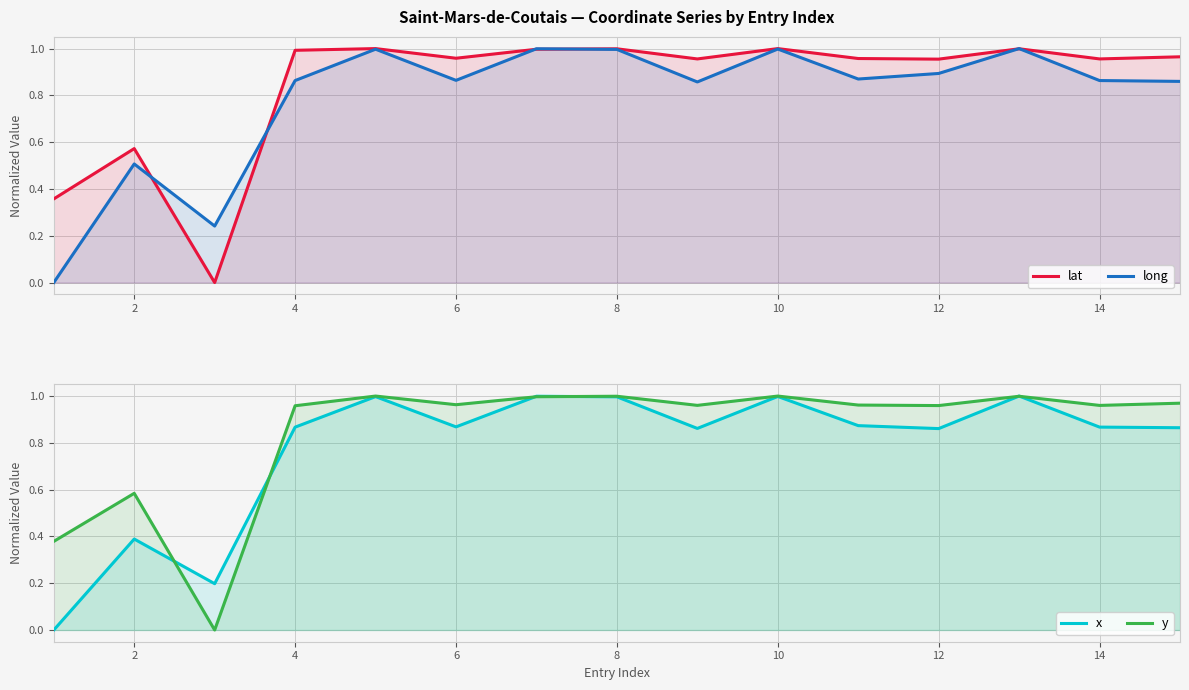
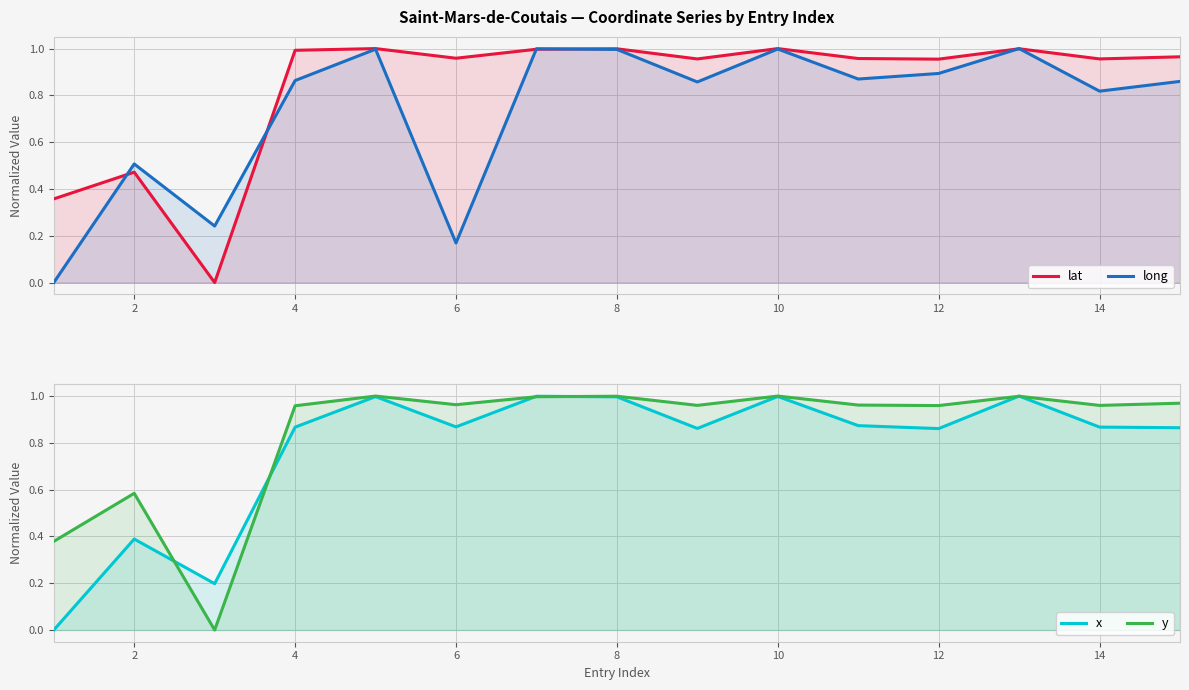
Saint-Mars-de-Coutais — Coordinate Series by Entry Index, lat, 2: 0.57 -> 0.47
Saint-Mars-de-Coutais — Coordinate Series by Entry Index, long, 6: 0.86 -> 0.17
Saint-Mars-de-Coutais — Coordinate Series by Entry Index, long, 14: 0.86 -> 0.82
